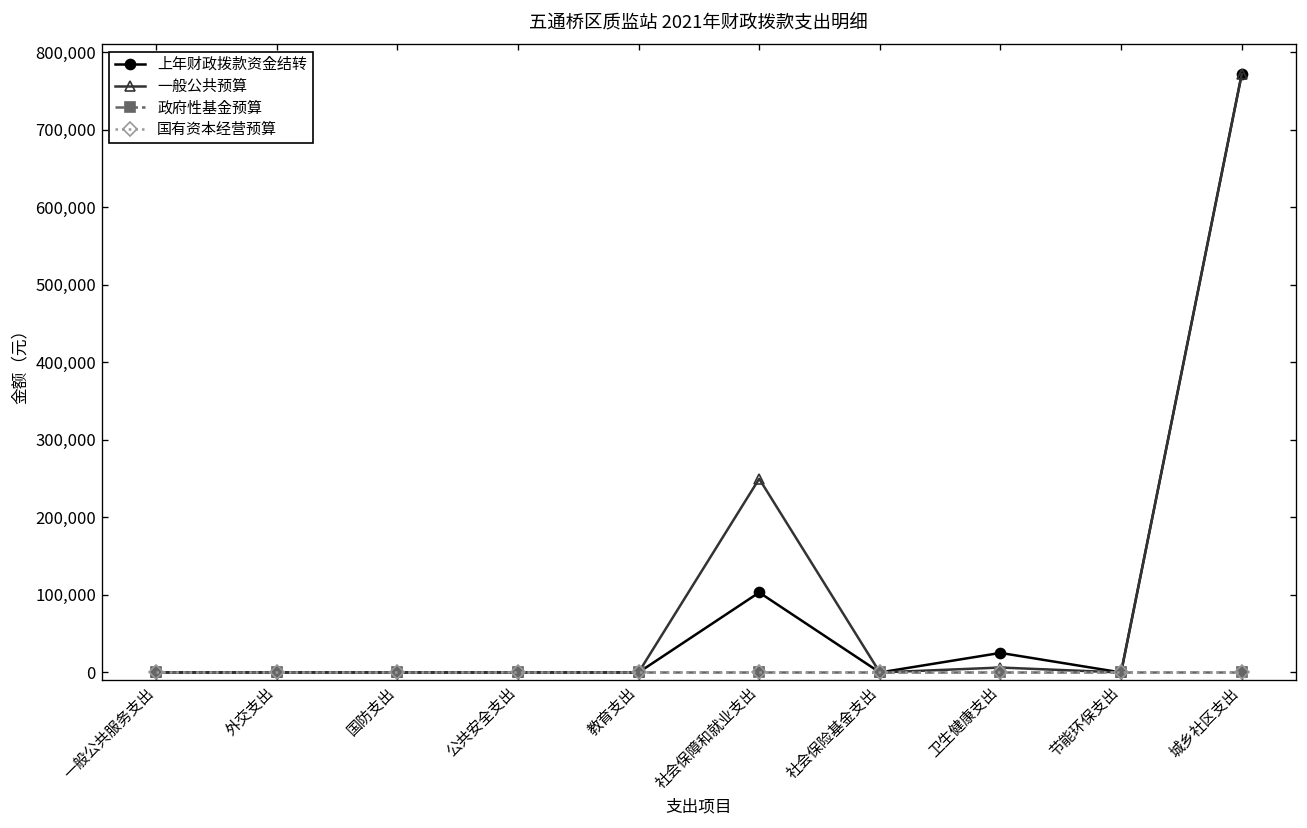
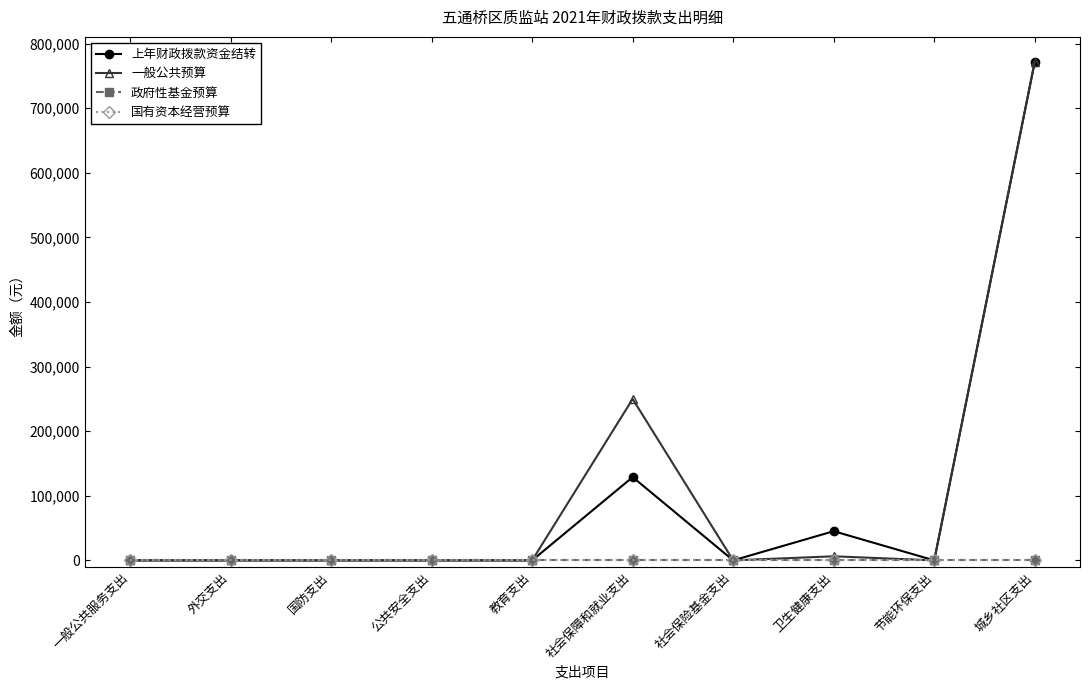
上年财政拨款资金结转, 社会保障和就业支出: 100,000 -> 130,000
上年财政拨款资金结转, 卫生健康支出: 30,000 -> 50,000
